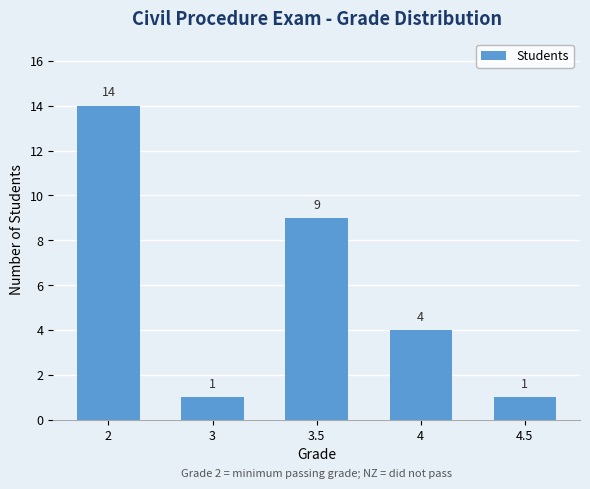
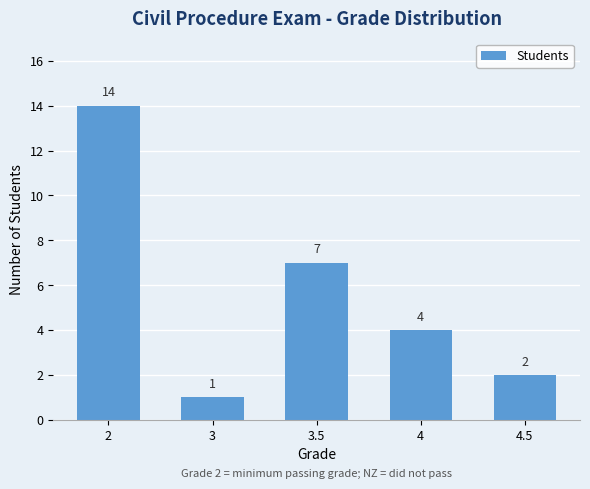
3.5: 9 -> 7
4.5: 1 -> 2
